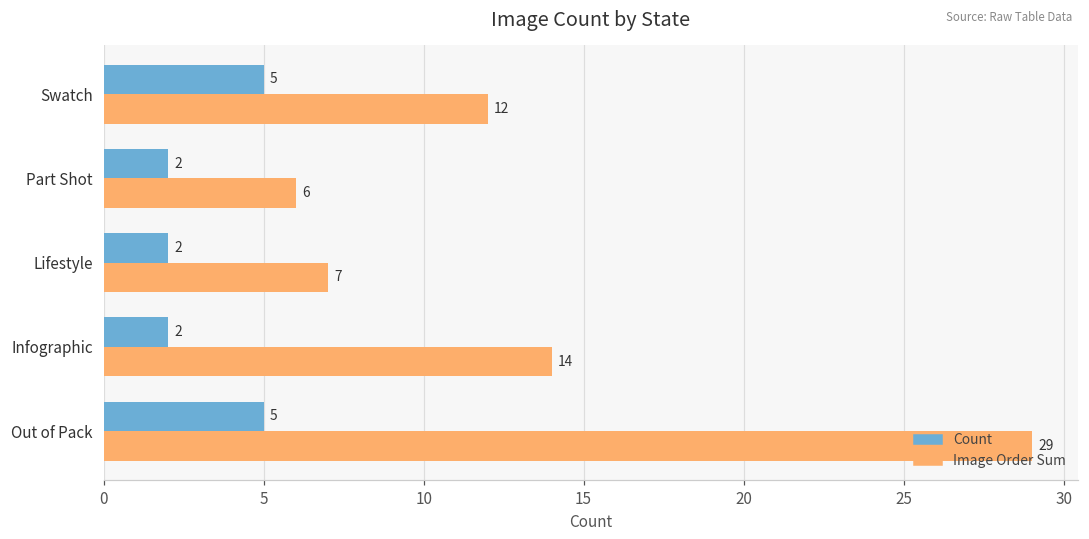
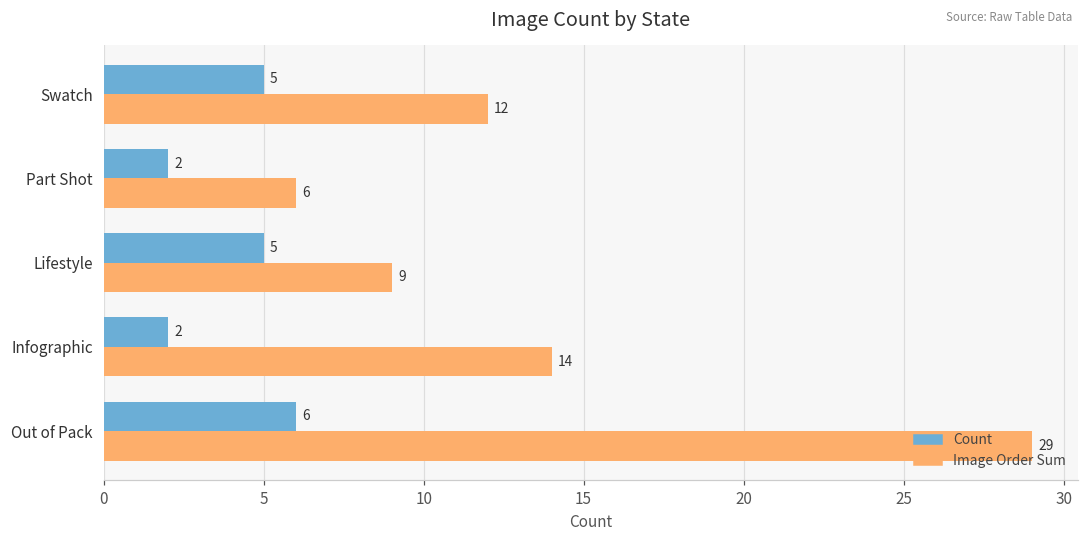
Count, Lifestyle: 2 -> 5
Image Order Sum, Lifestyle: 7 -> 9
Count, Out of Pack: 5 -> 6
